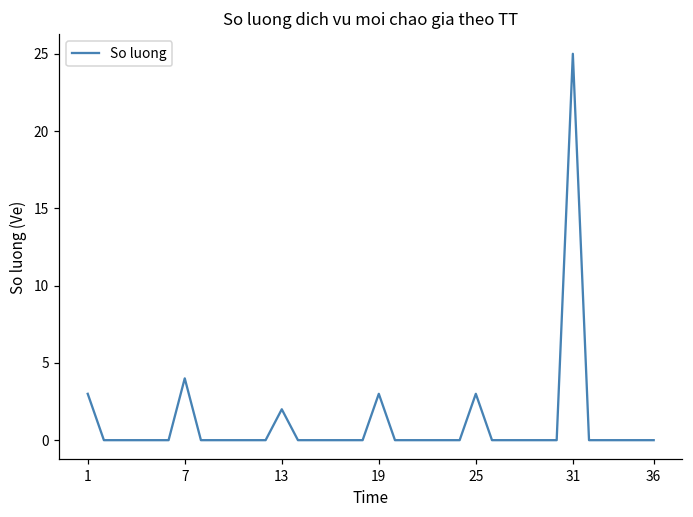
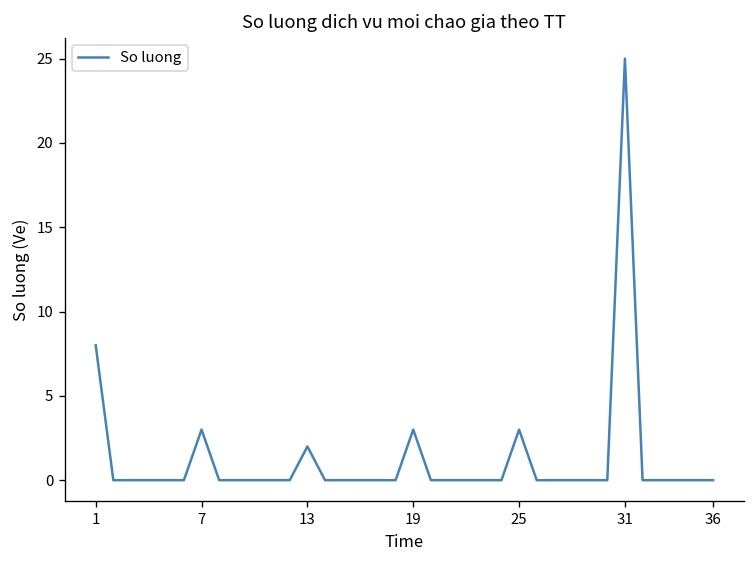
1: 3 -> 8
7: 4 -> 3
